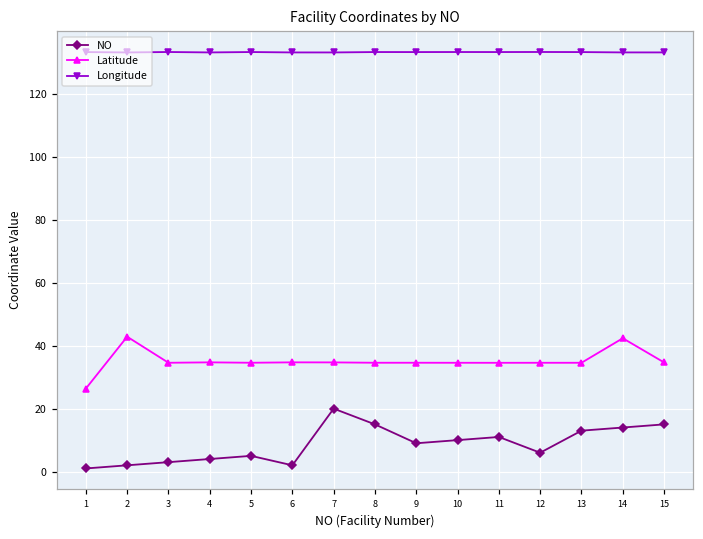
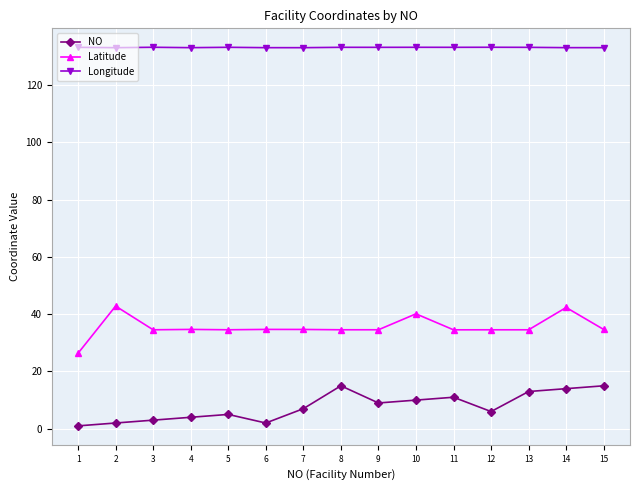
NO, 7: 20 -> 7
Latitude, 10: 35 -> 40
